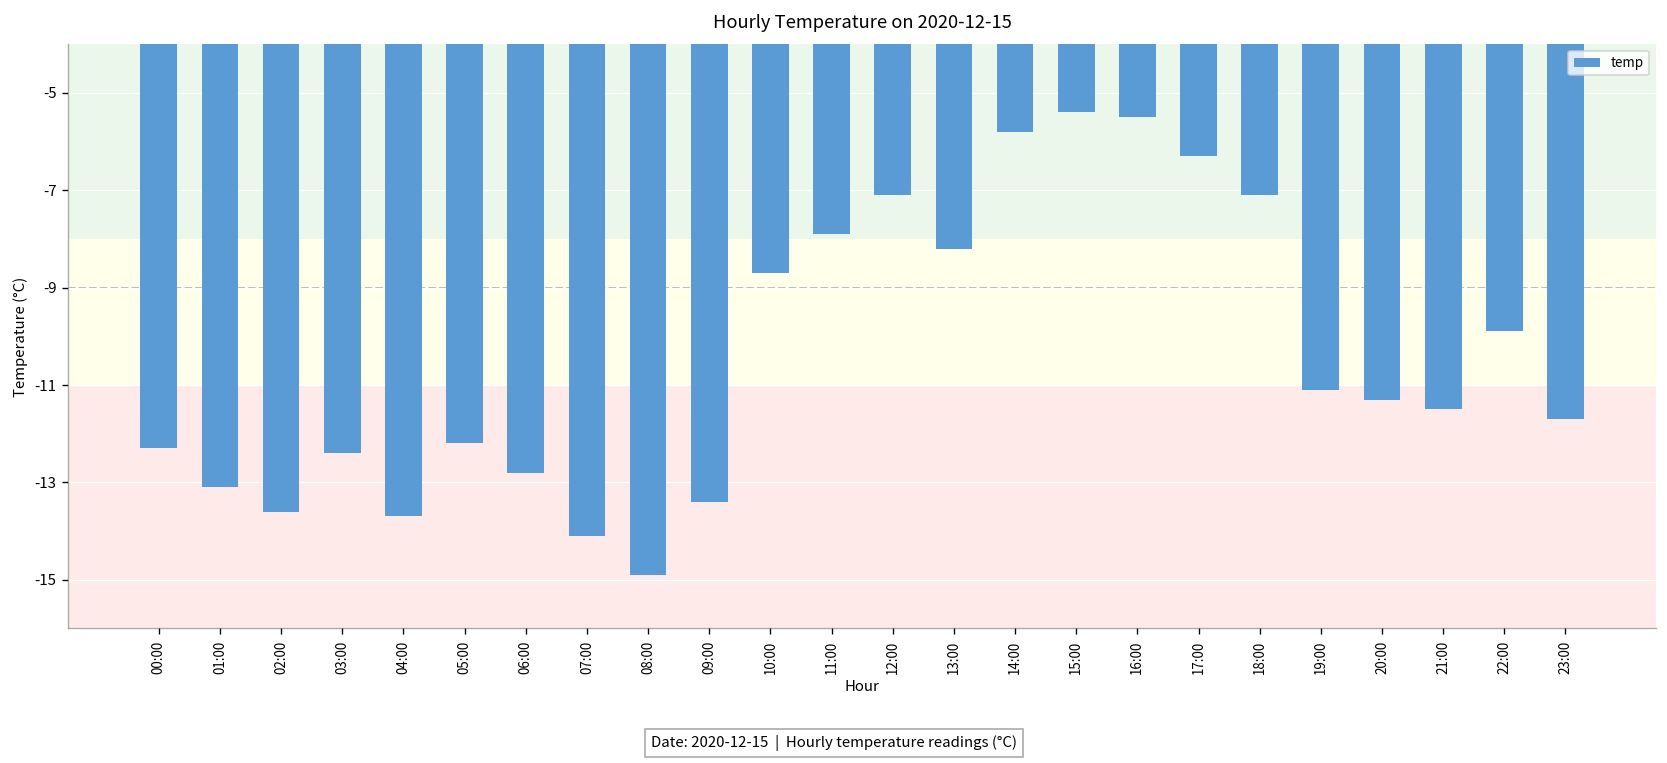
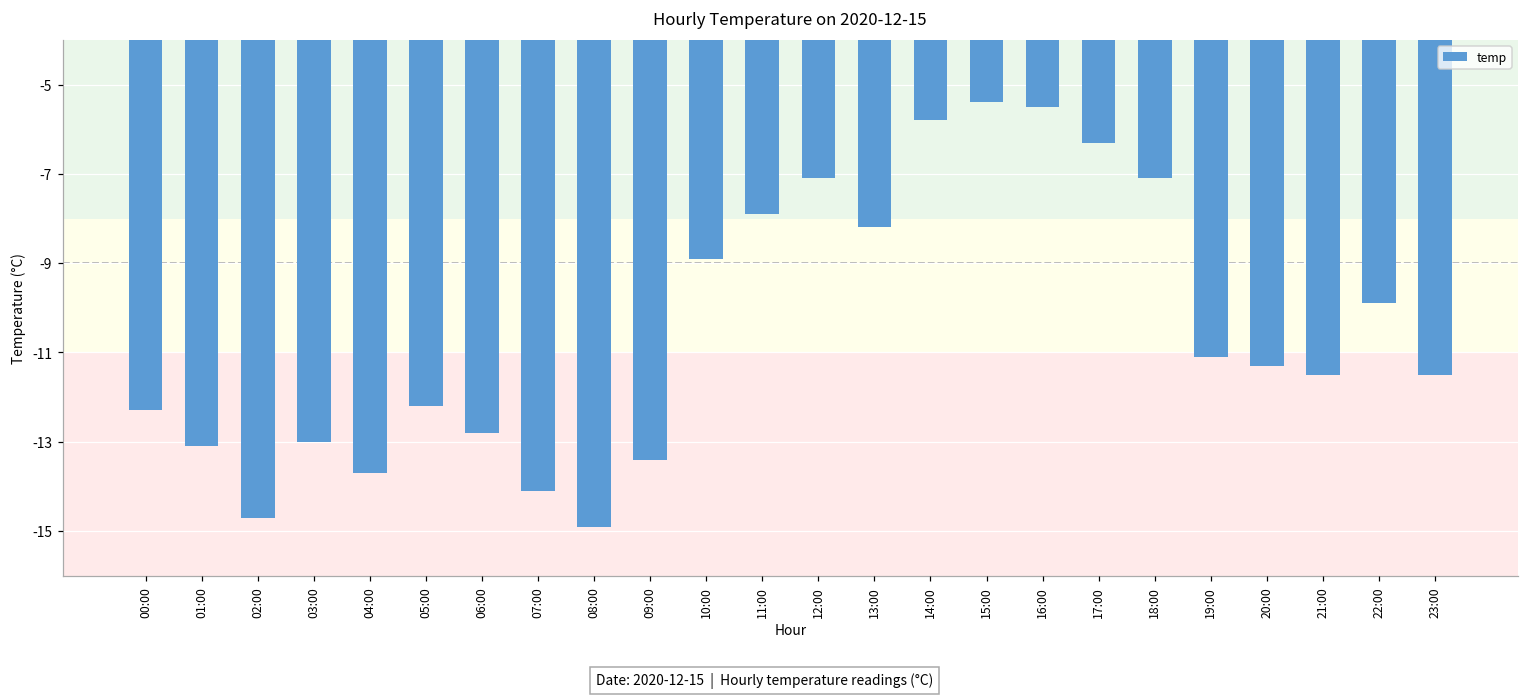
02:00: -13.6 -> -14.7
03:00: -12.4 -> -13.0
10:00: -8.7 -> -8.9
23:00: -11.7 -> -11.5
